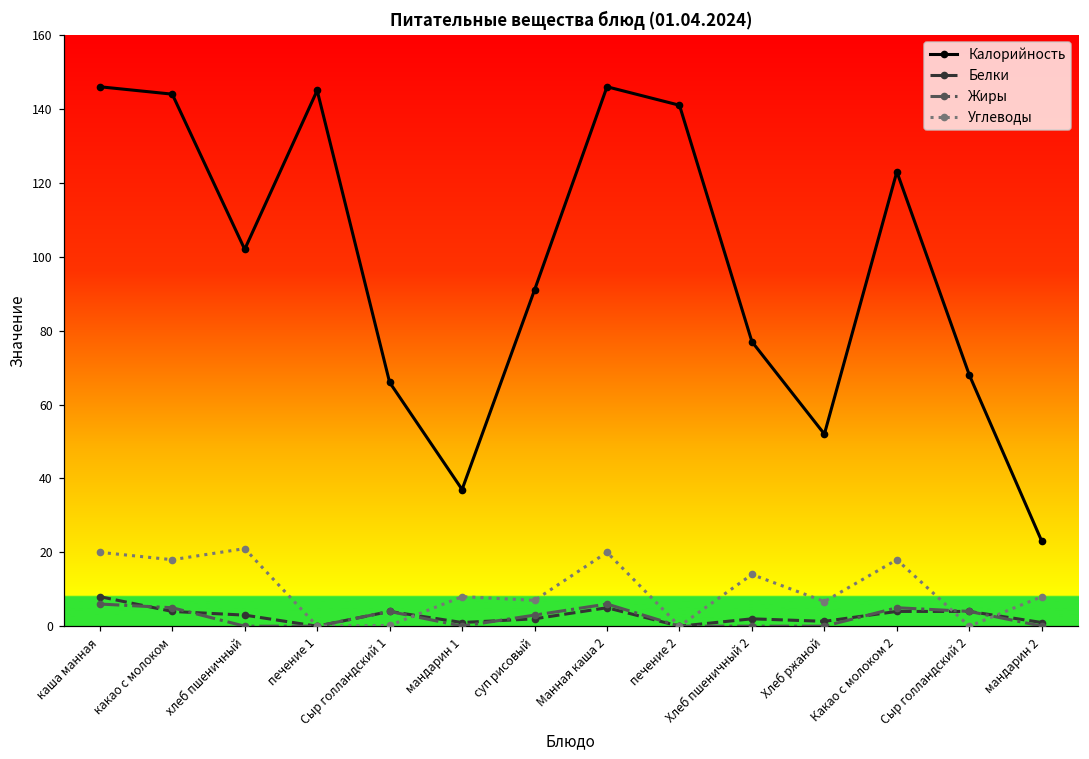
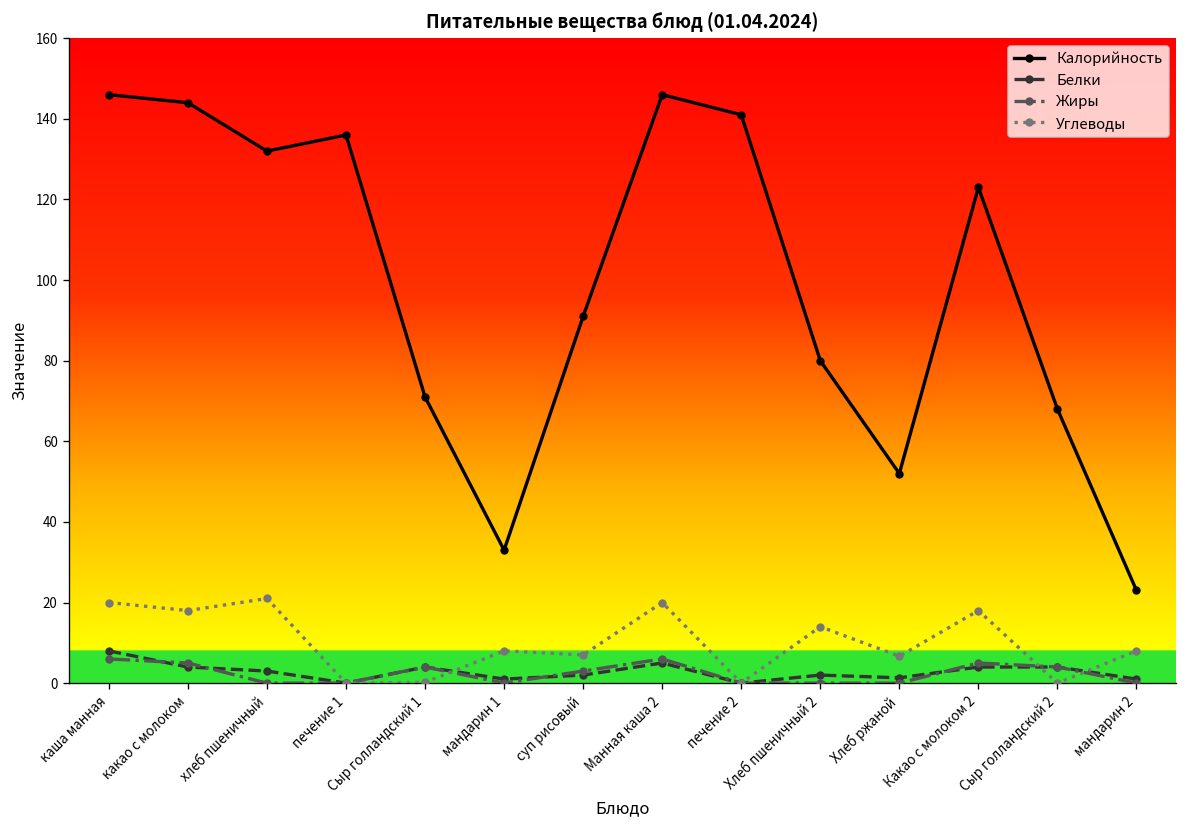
Калорийность, хлеб пшеничный: 102 -> 132
Калорийность, печение 1: 145 -> 136
Калорийность, Сыр голландский 1: 66 -> 71
Калорийность, мандарин 1: 37 -> 33
Калорийность, Хлеб пшеничный 2: 77 -> 80
